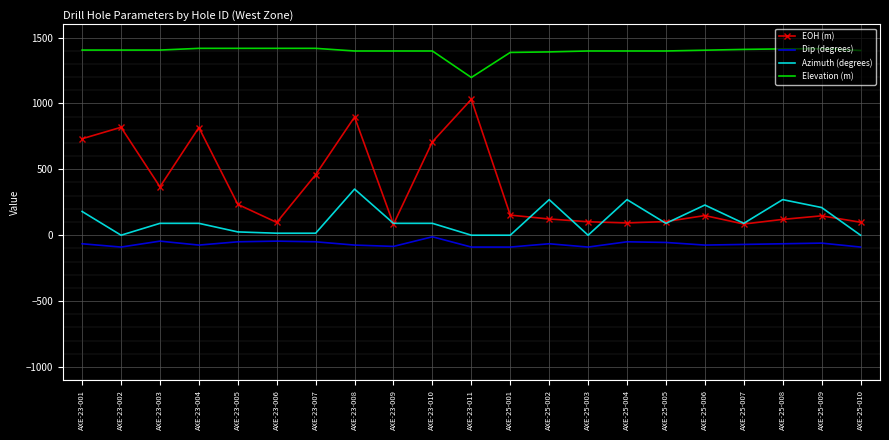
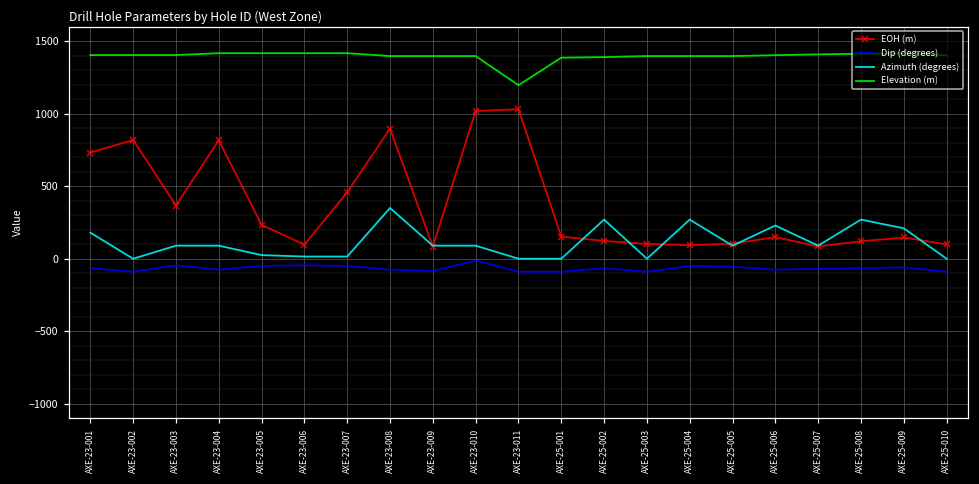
EOH (m), AXE-23-010: 710 -> 1020
